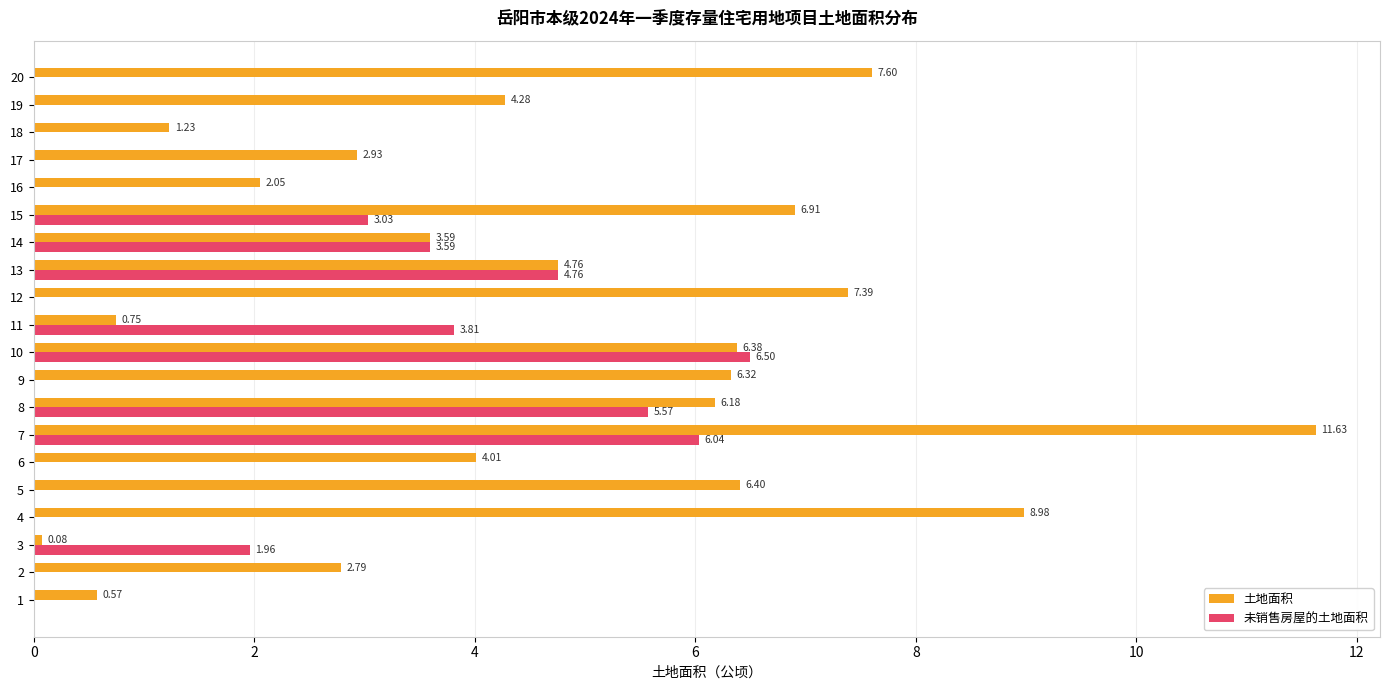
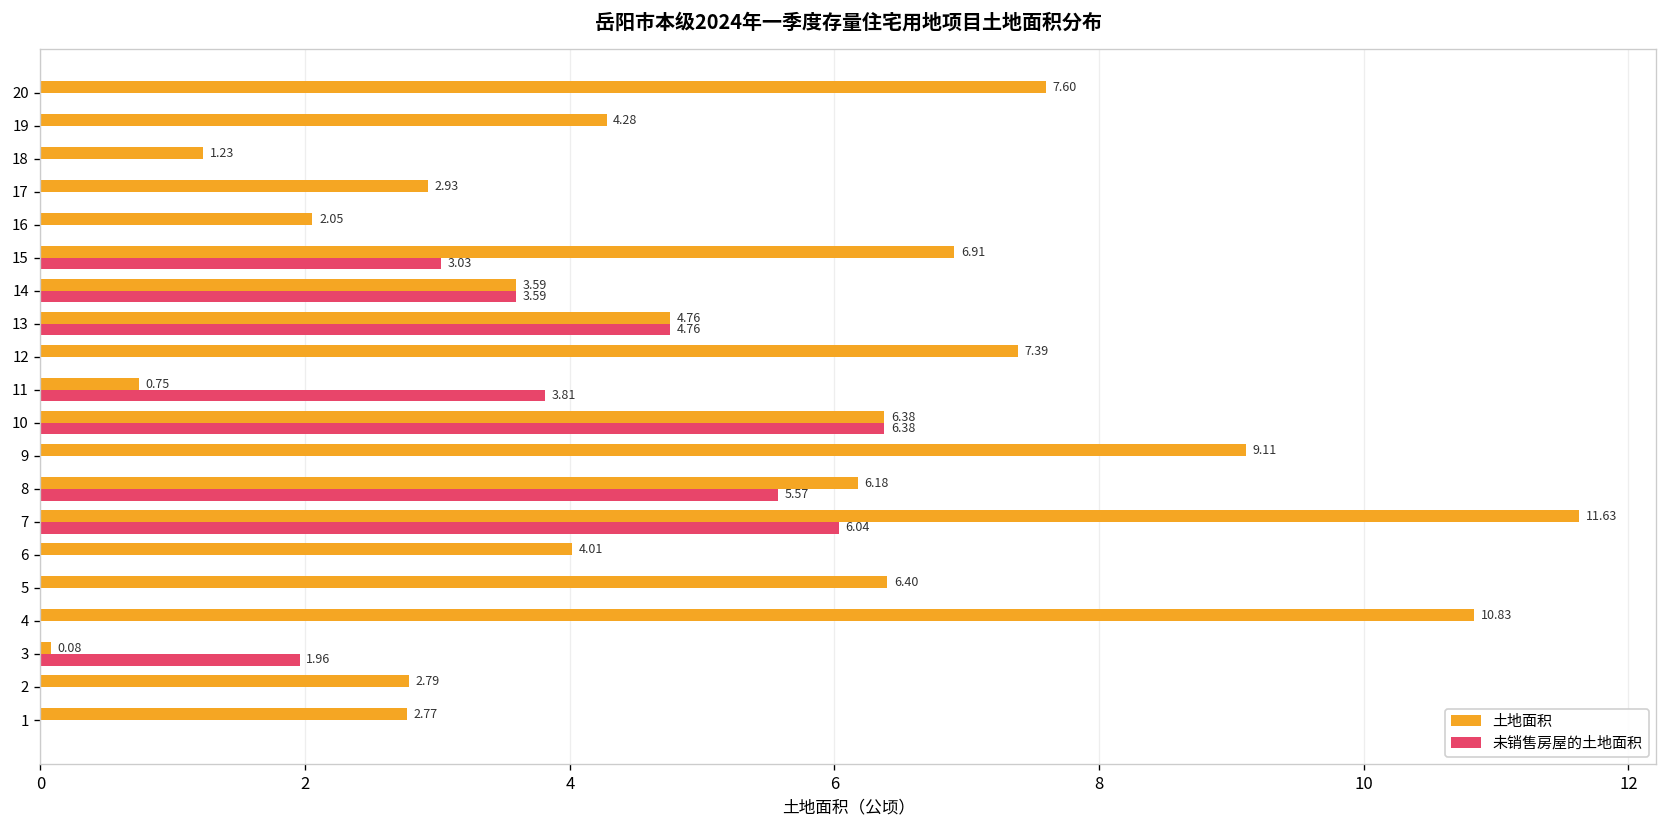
未销售房屋的土地面积, 10: 6.50 -> 6.38
土地面积, 9: 6.32 -> 9.11
土地面积, 4: 8.98 -> 10.83
土地面积, 1: 0.57 -> 2.77
